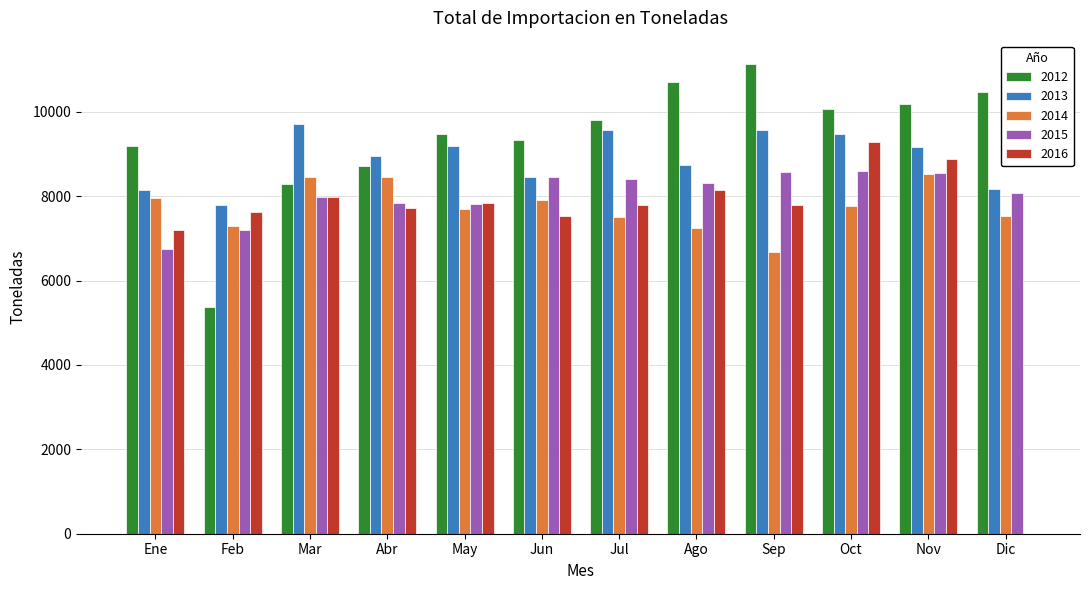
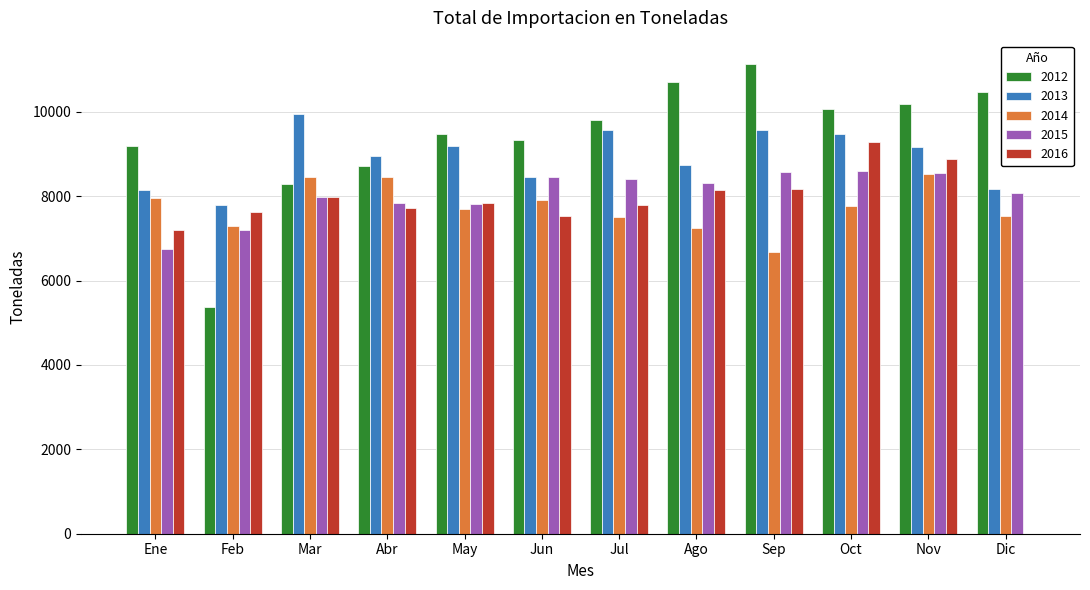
2013, Mar: 9700 -> 10000
2016, Sep: 7800 -> 8200
